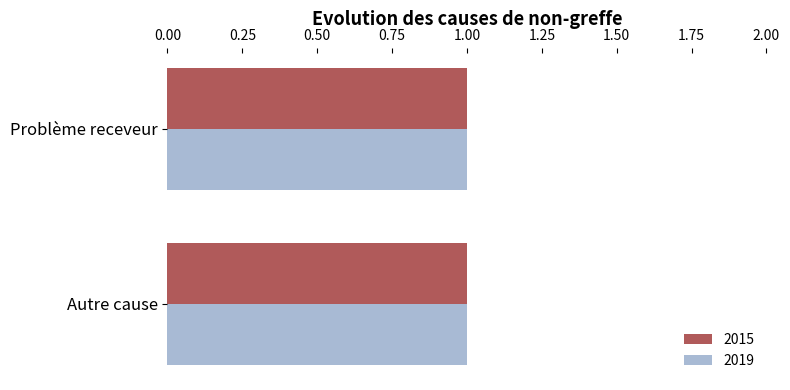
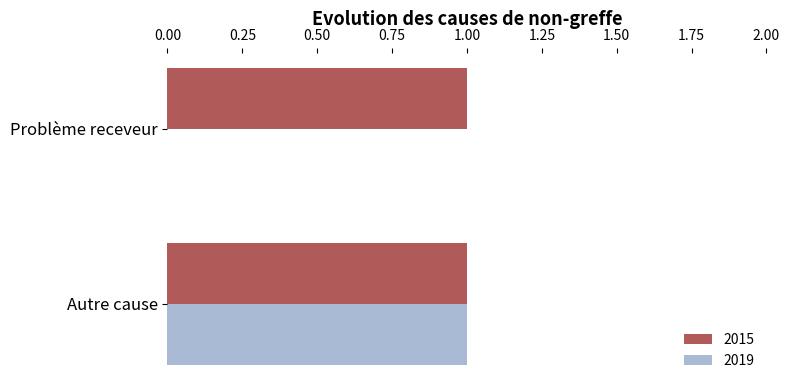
2019, Problème receveur: 1 -> 0
